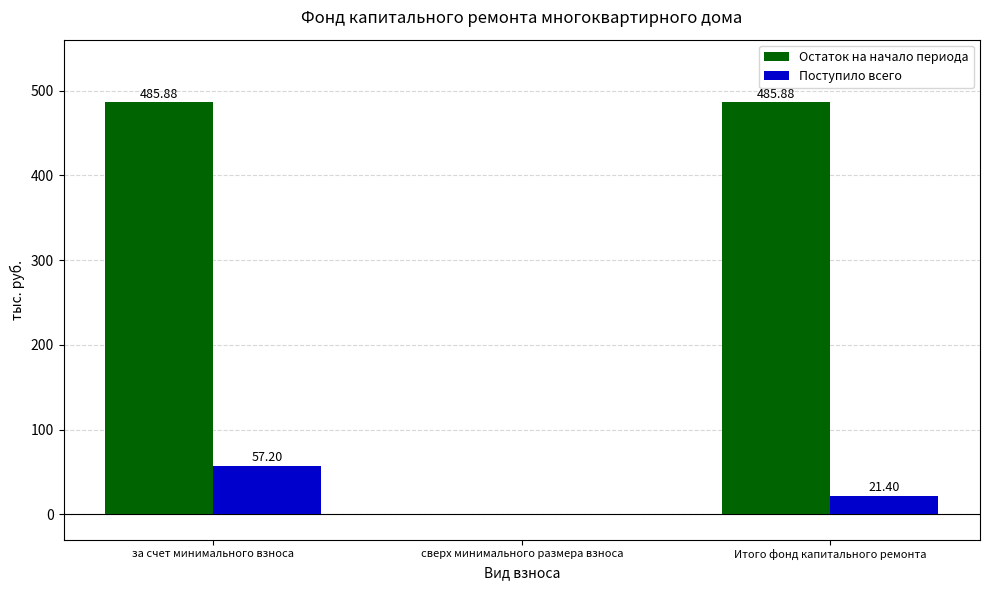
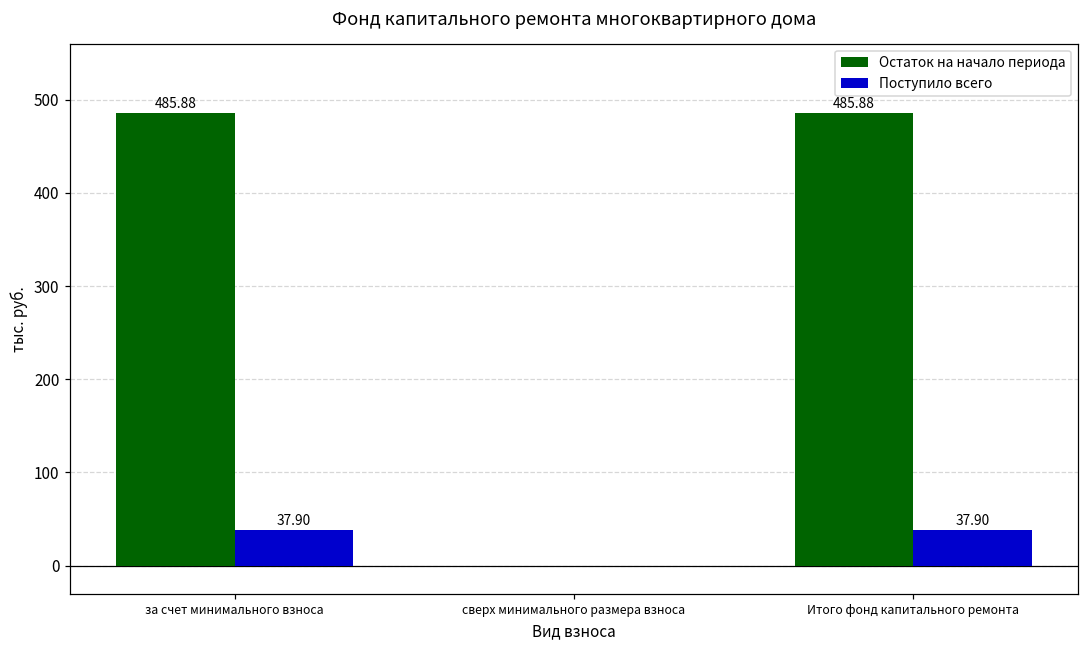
Поступило всего, за счет минимального взноса: 57.20 -> 37.90
Поступило всего, Итого фонд капитального ремонта: 21.40 -> 37.90
